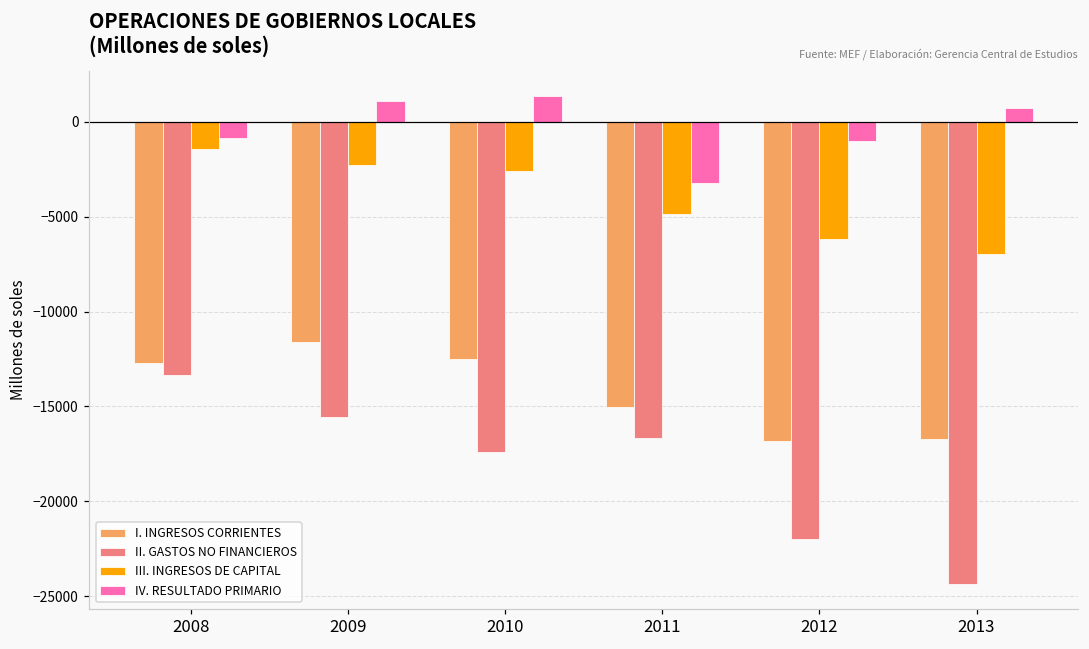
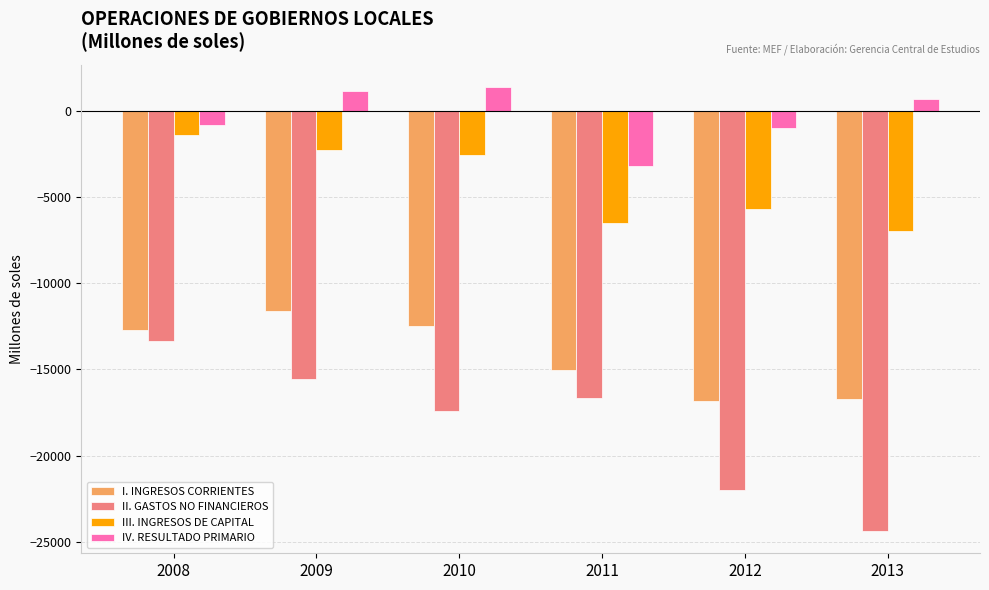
III. INGRESOS DE CAPITAL, 2011: -4900 -> -6500
III. INGRESOS DE CAPITAL, 2012: -6200 -> -5700
